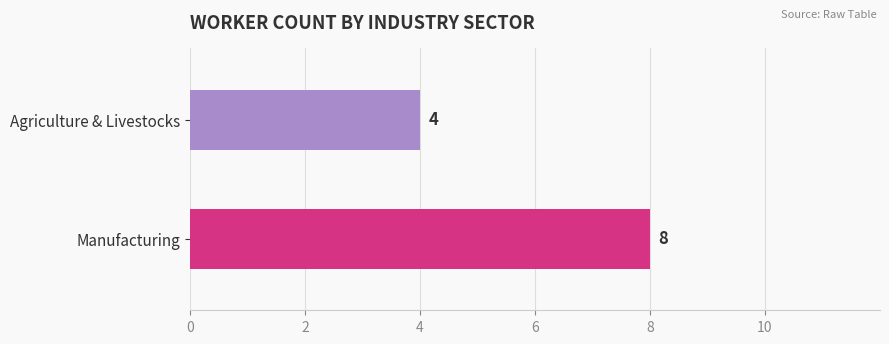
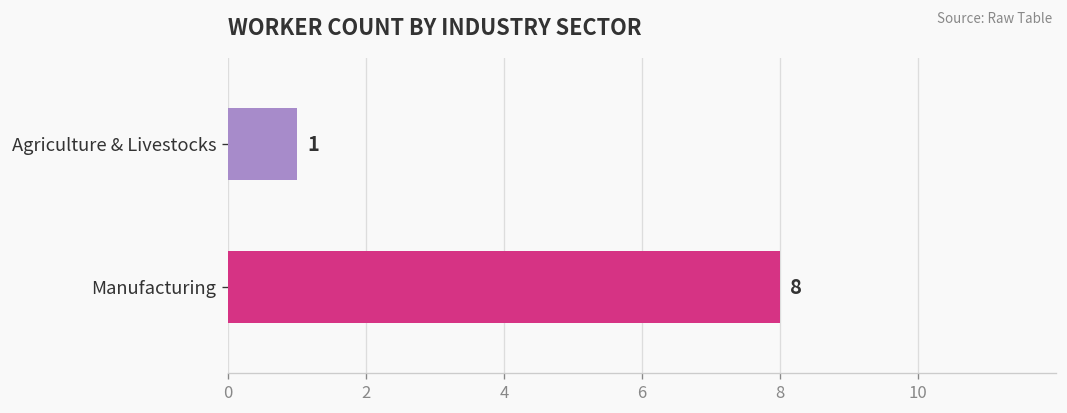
Agriculture & Livestocks: 4 -> 1
